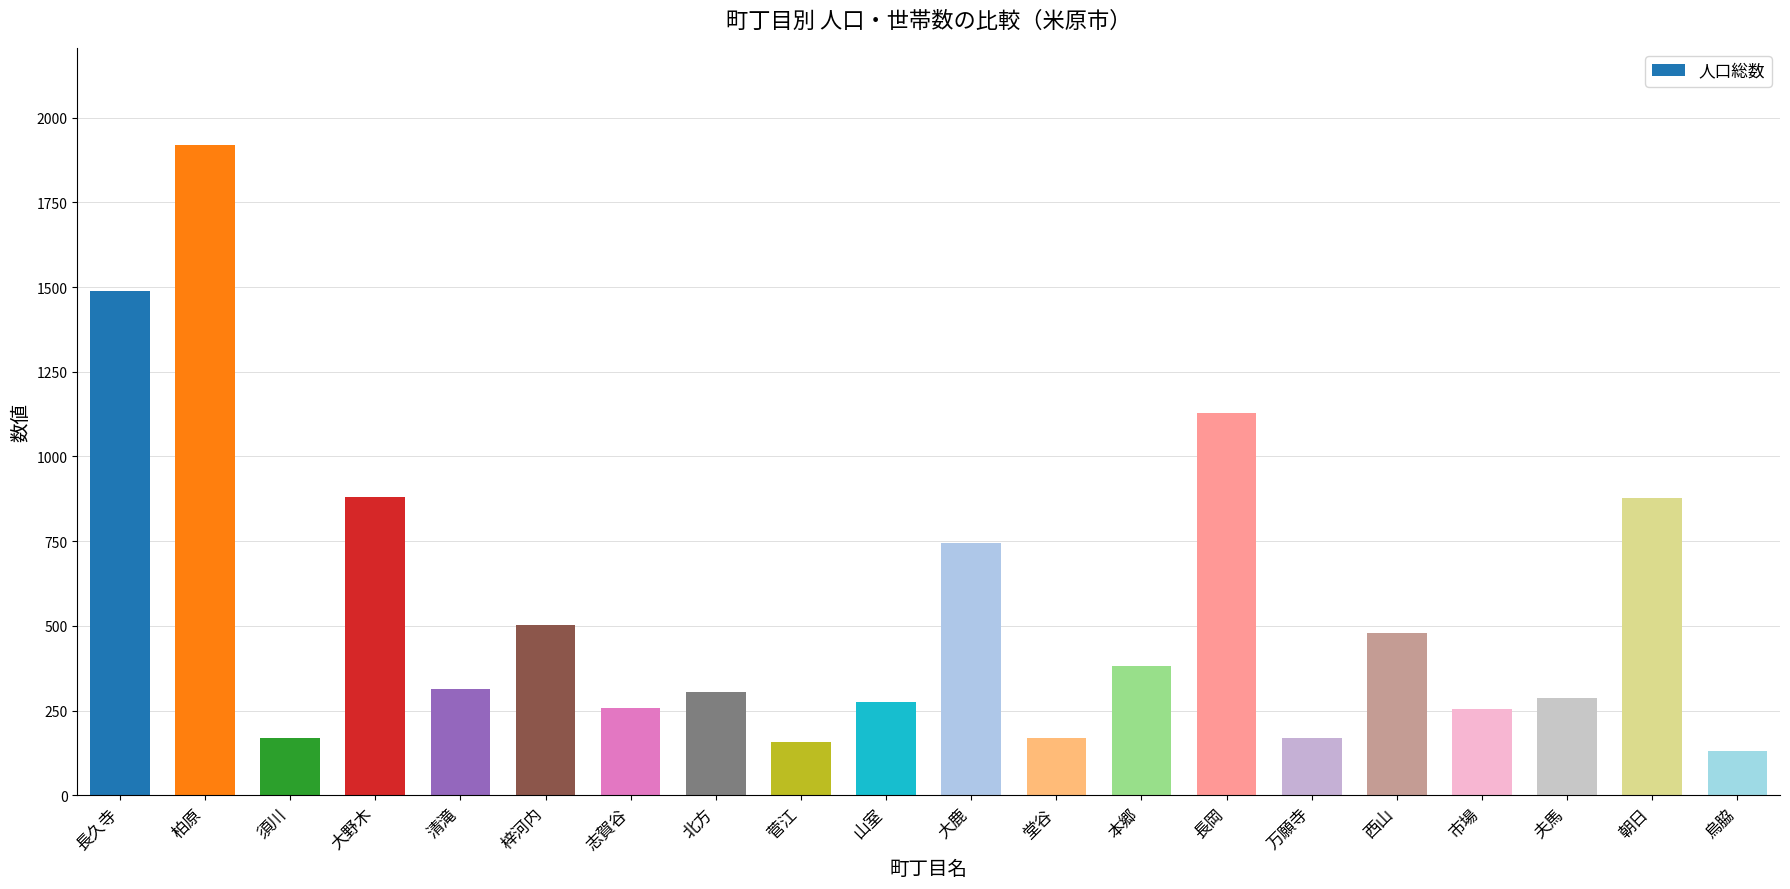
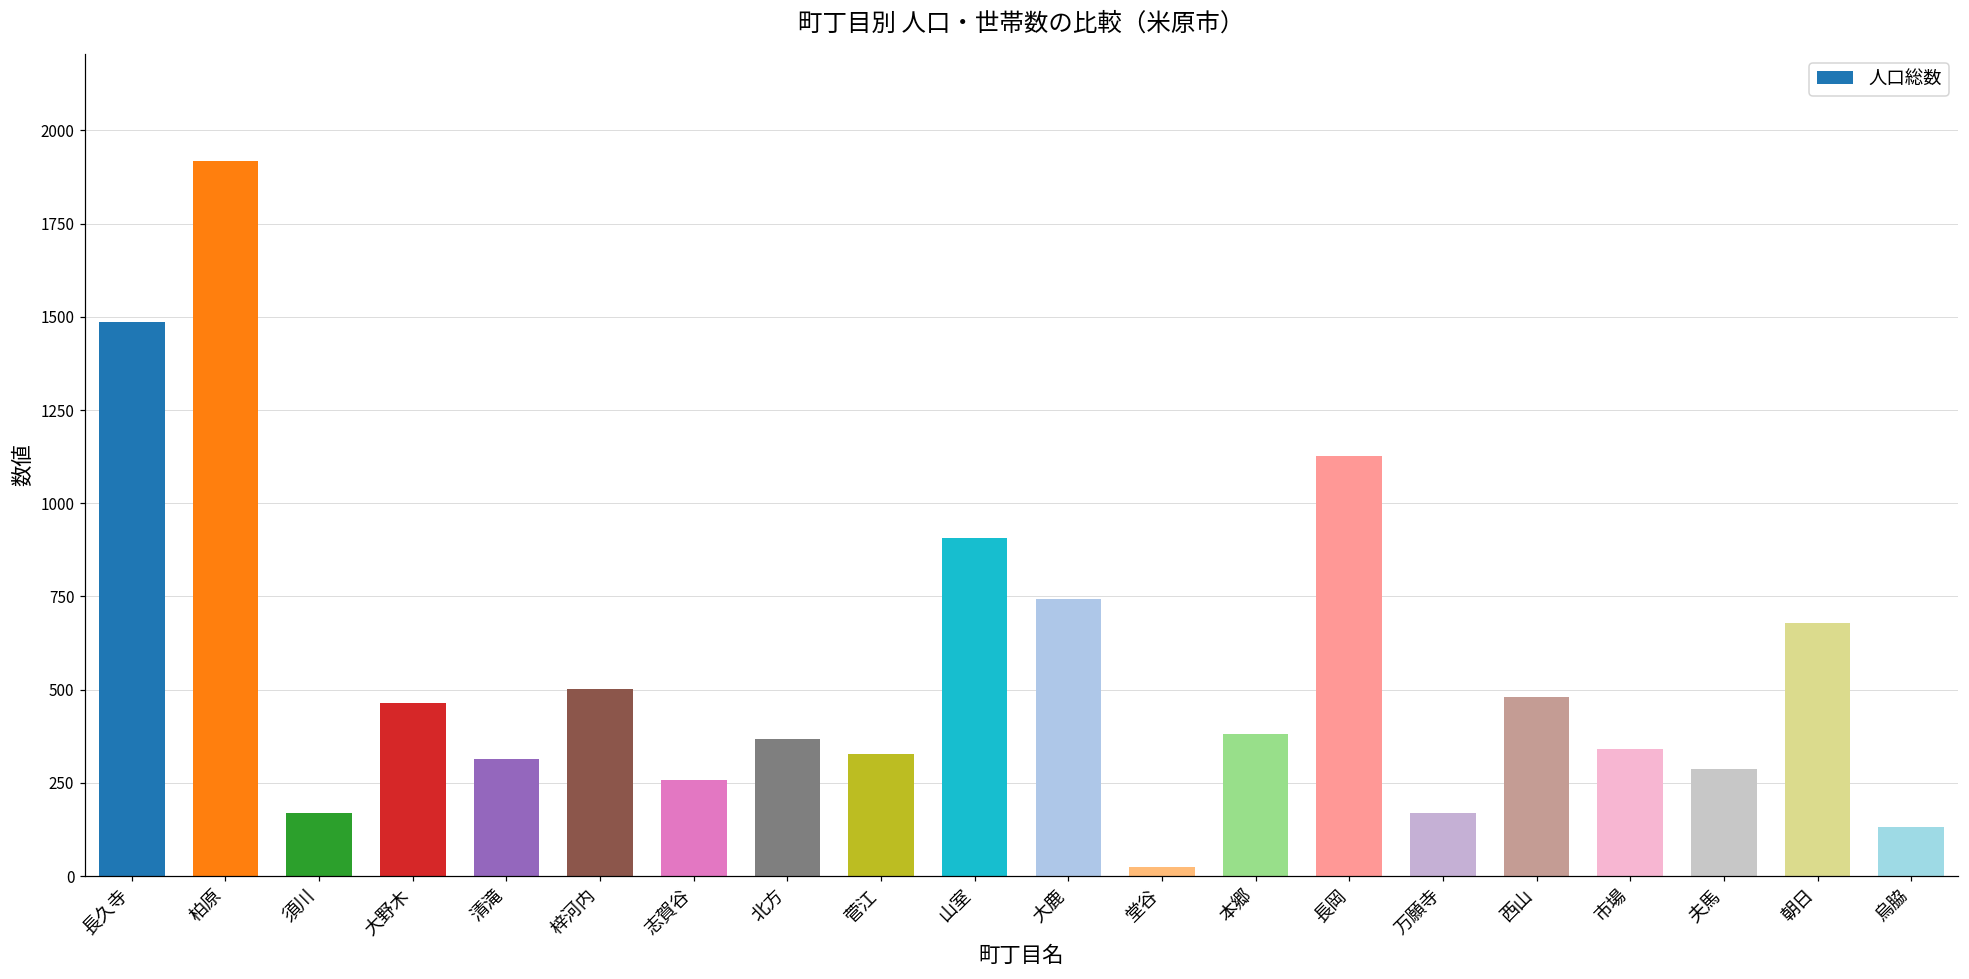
大野木: 880 -> 460
北方: 310 -> 370
菅江: 160 -> 330
山室: 280 -> 910
堂谷: 170 -> 30
市場: 260 -> 340
朝日: 880 -> 680
